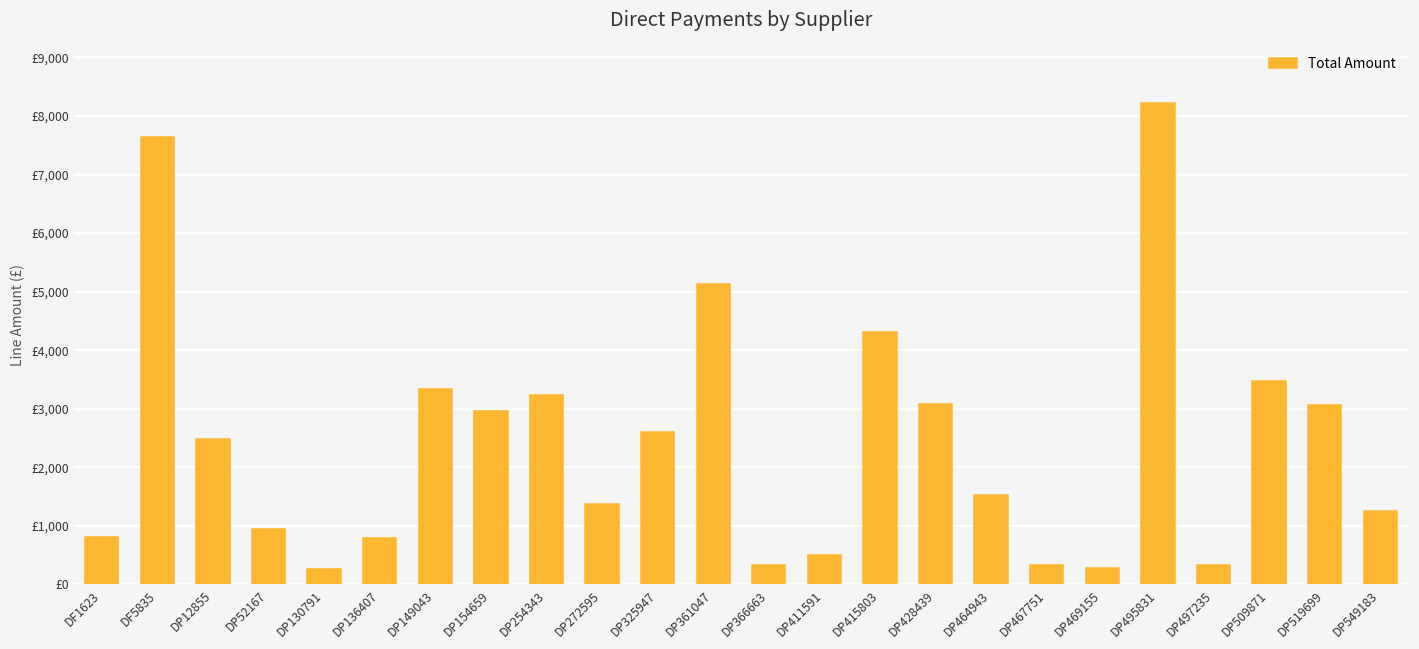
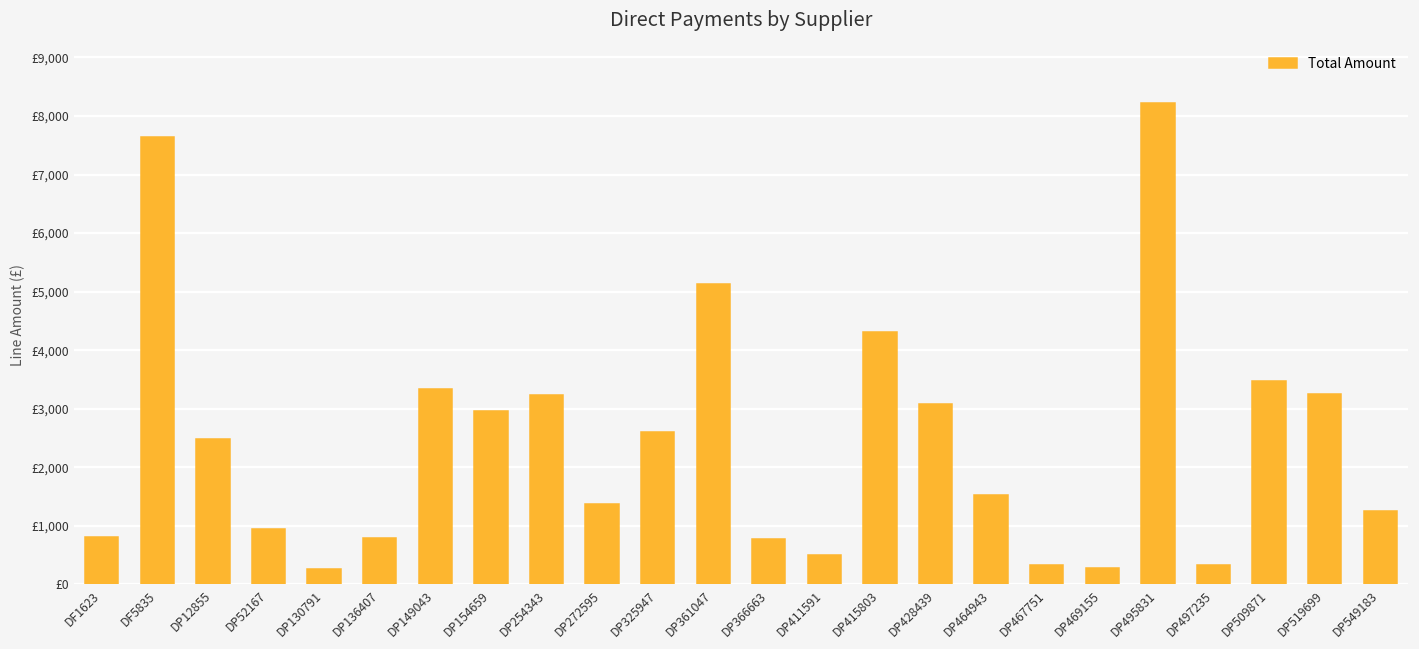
DP366663: £300 -> £800
DP519699: £3,100 -> £3,300
